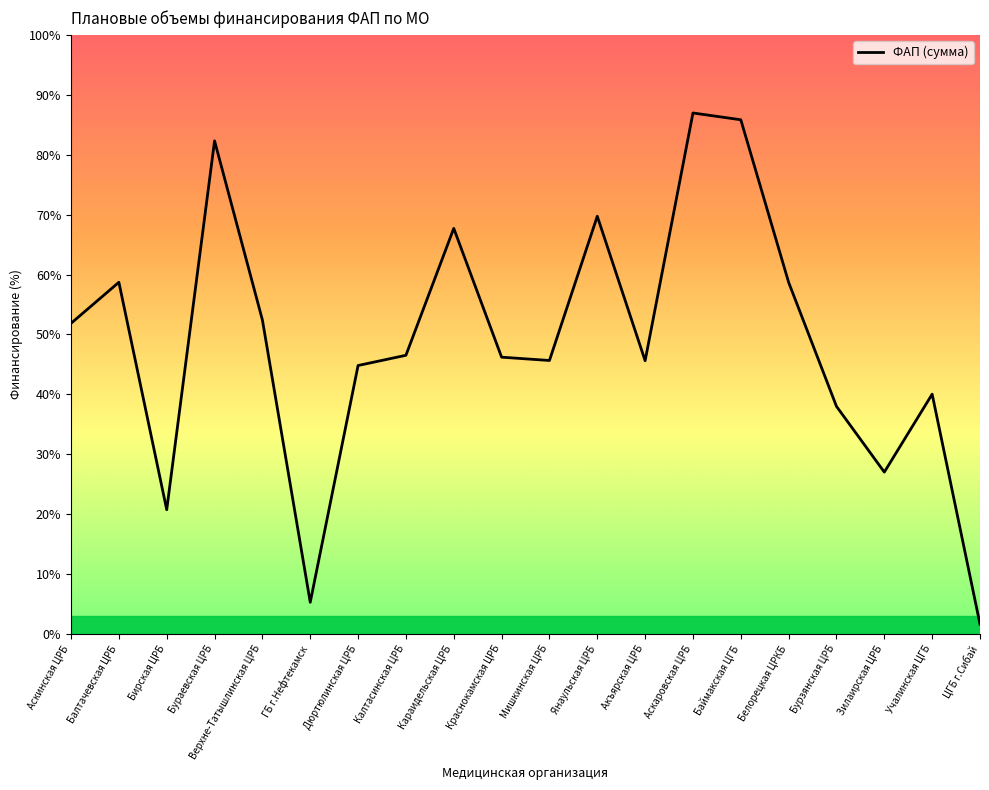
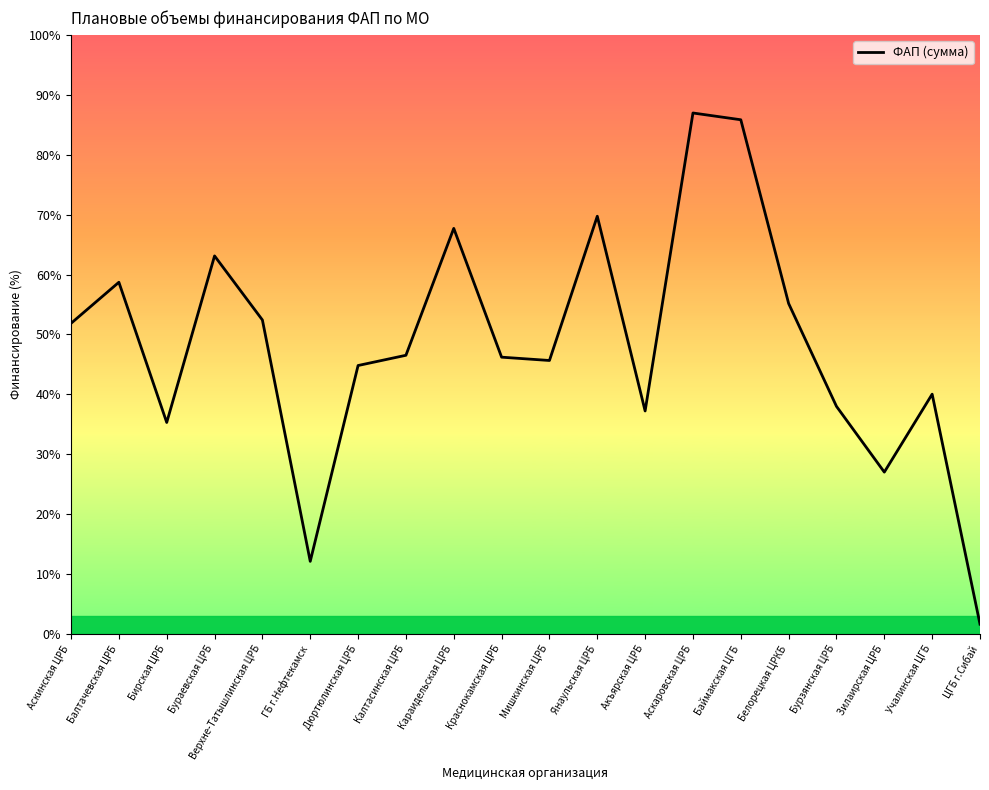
Бирская ЦРБ: 21% -> 35%
Бураевская ЦРБ: 82% -> 63%
ГБ г.Нефтекамск: 5% -> 12%
Акъярская ЦРБ: 46% -> 37%
Белорецкая ЦРКБ: 59% -> 55%
